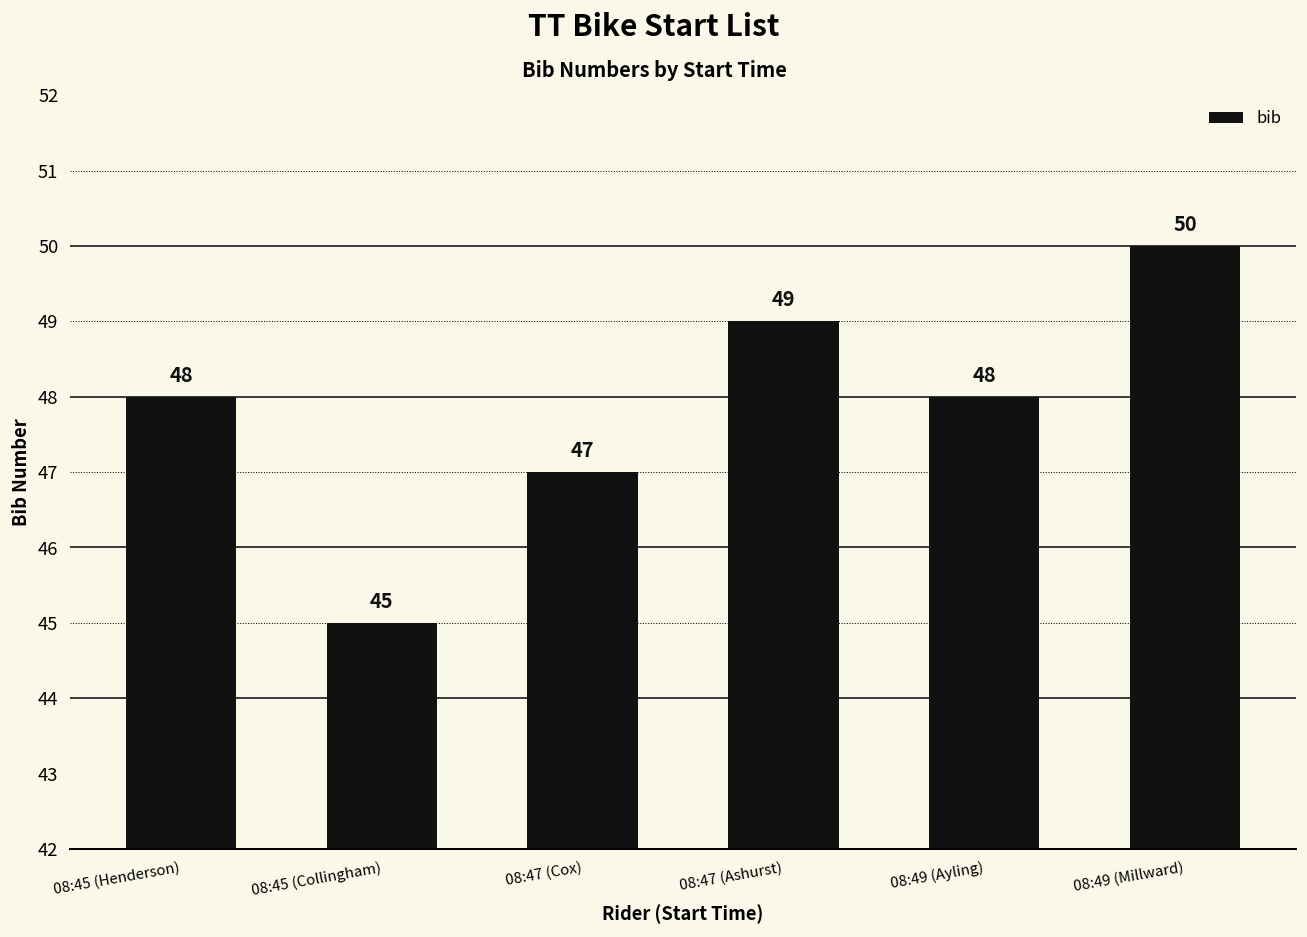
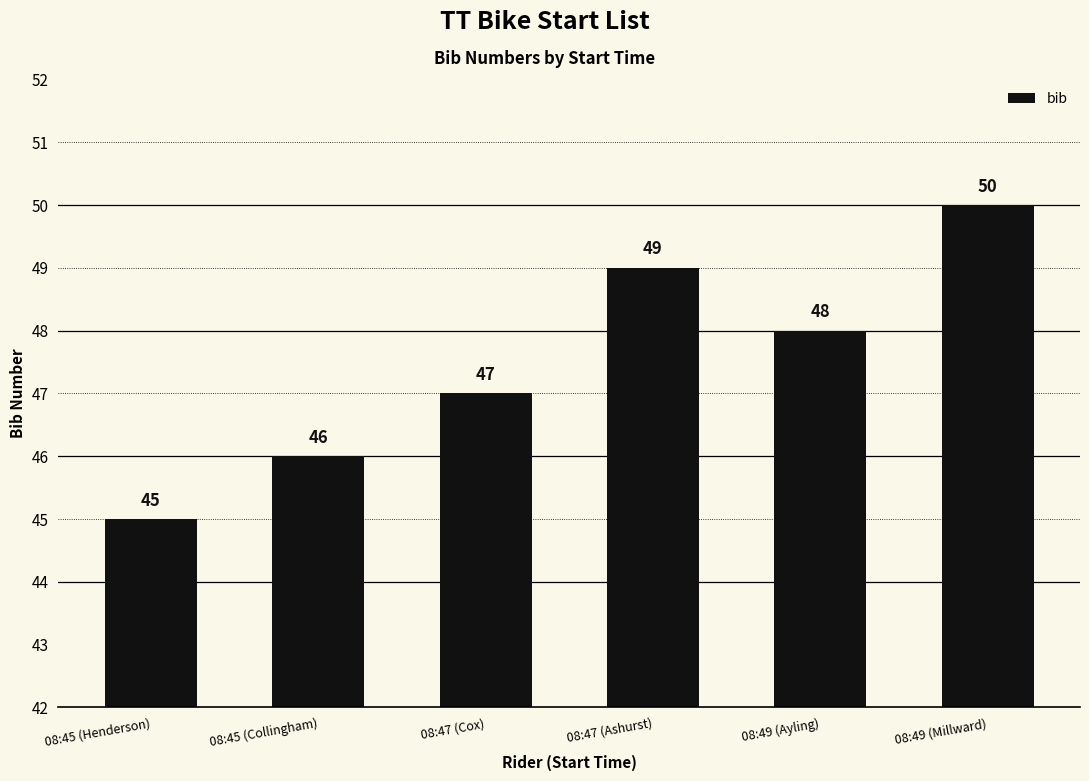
08:45 (Henderson): 48 -> 45
08:45 (Collingham): 45 -> 46
